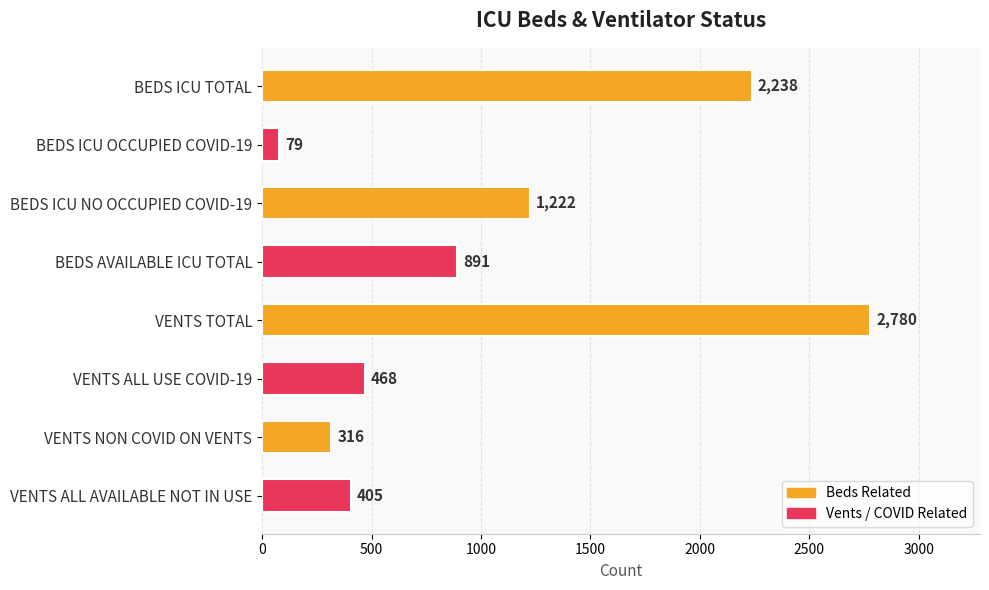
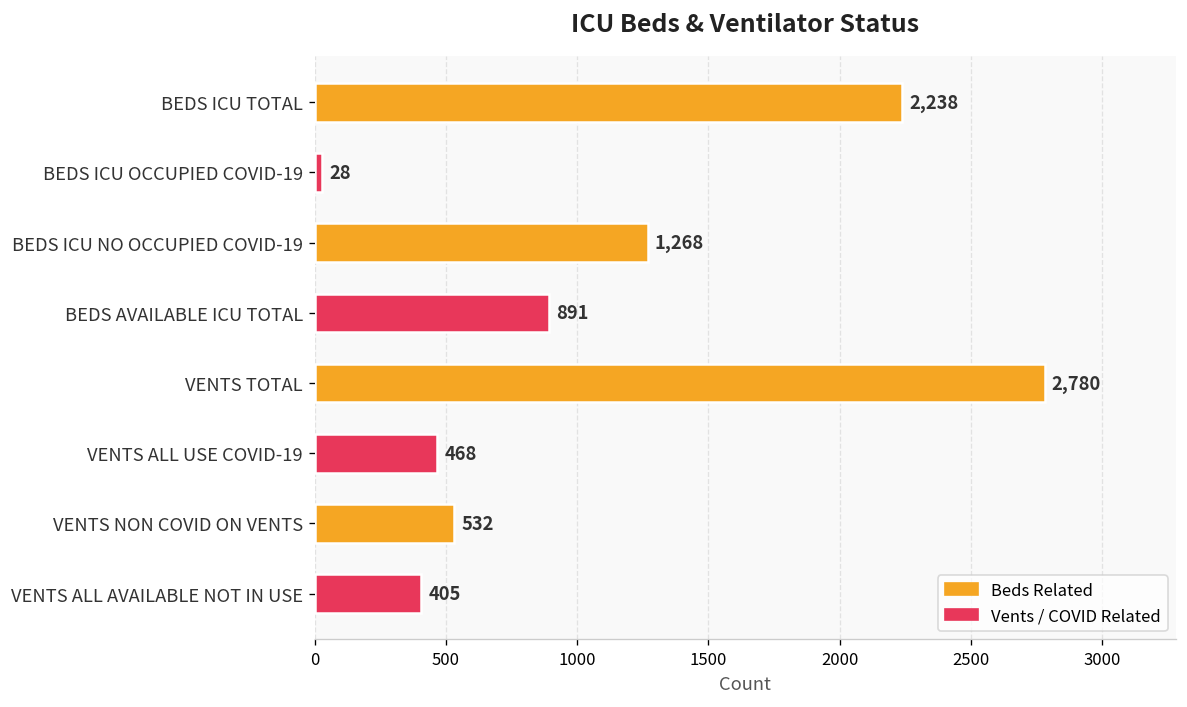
BEDS ICU OCCUPIED COVID-19: 79 -> 28
BEDS ICU NO OCCUPIED COVID-19: 1,222 -> 1,268
VENTS NON COVID ON VENTS: 316 -> 532
